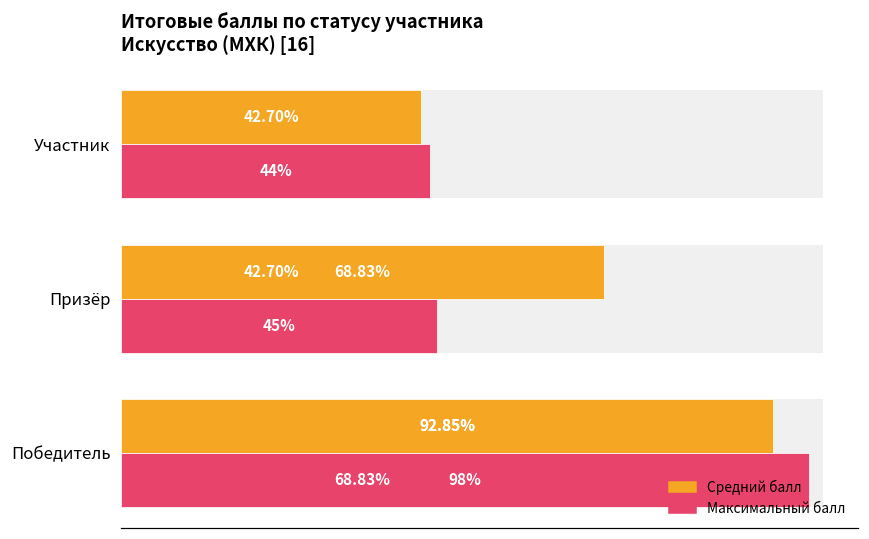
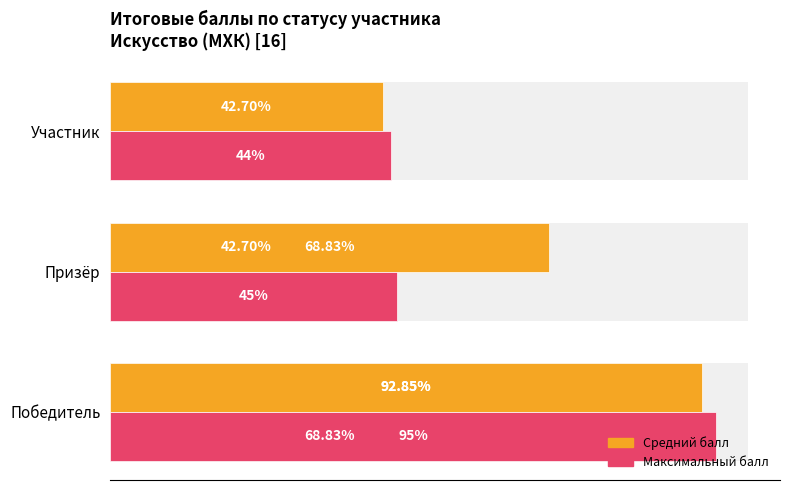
Максимальный балл, Победитель: 98% -> 95%
